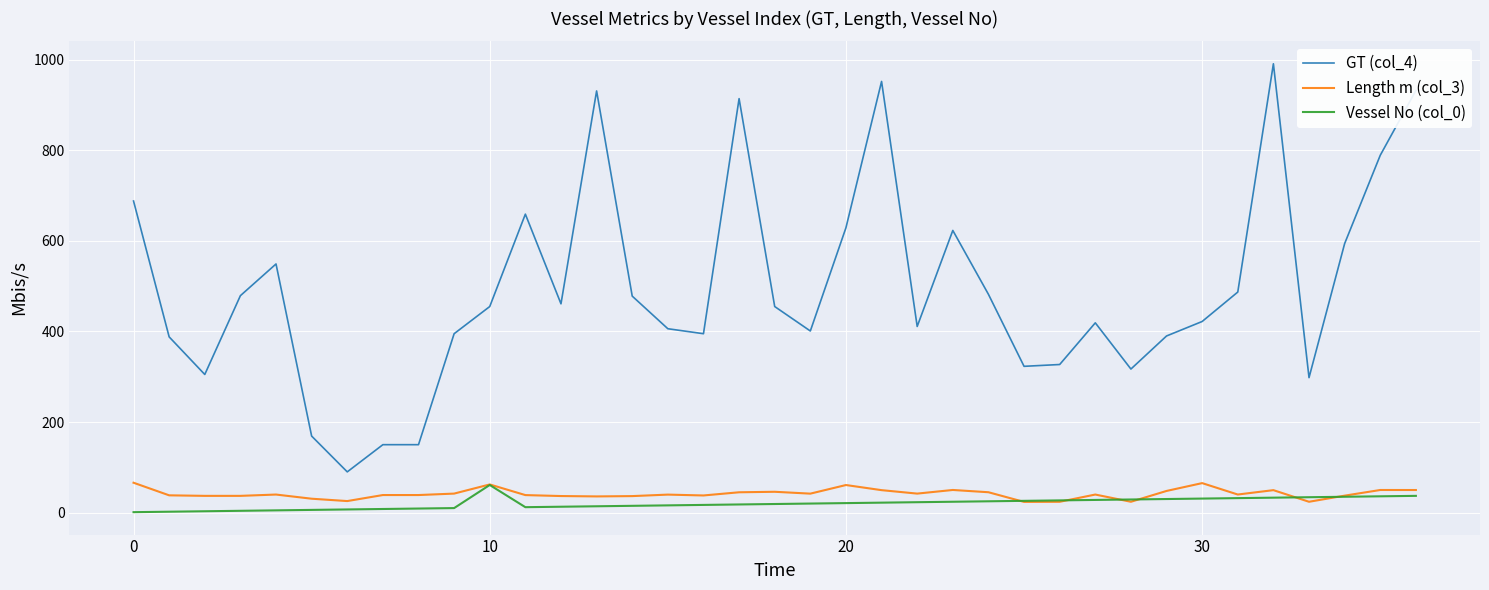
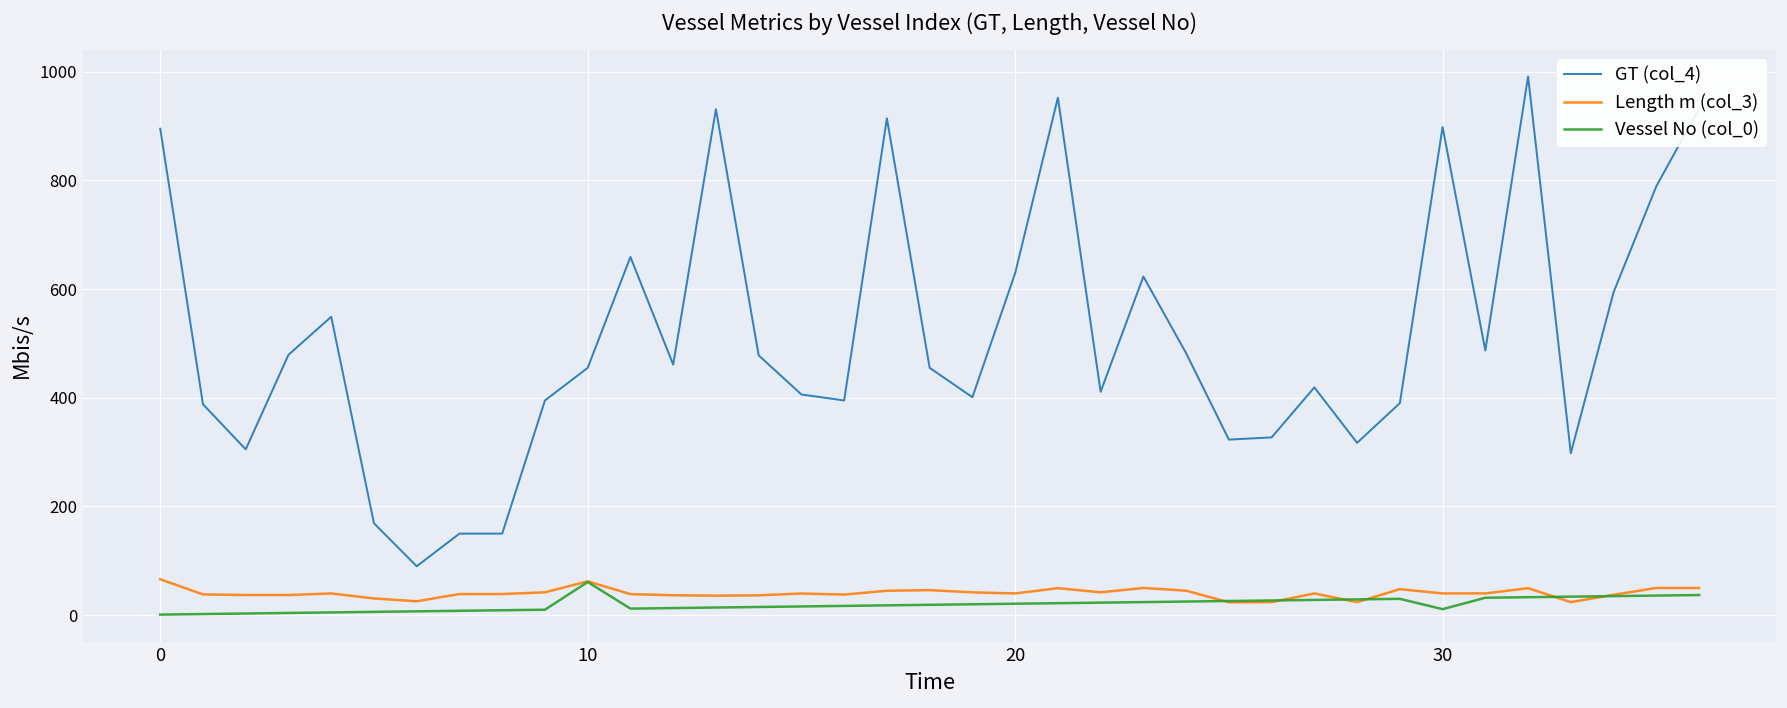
GT (col_4), 0: 690 -> 900
Length m (col_3), 20: 60 -> 40
GT (col_4), 30: 420 -> 900
Length m (col_3), 30: 70 -> 40
Vessel No (col_0), 30: 30 -> 10
